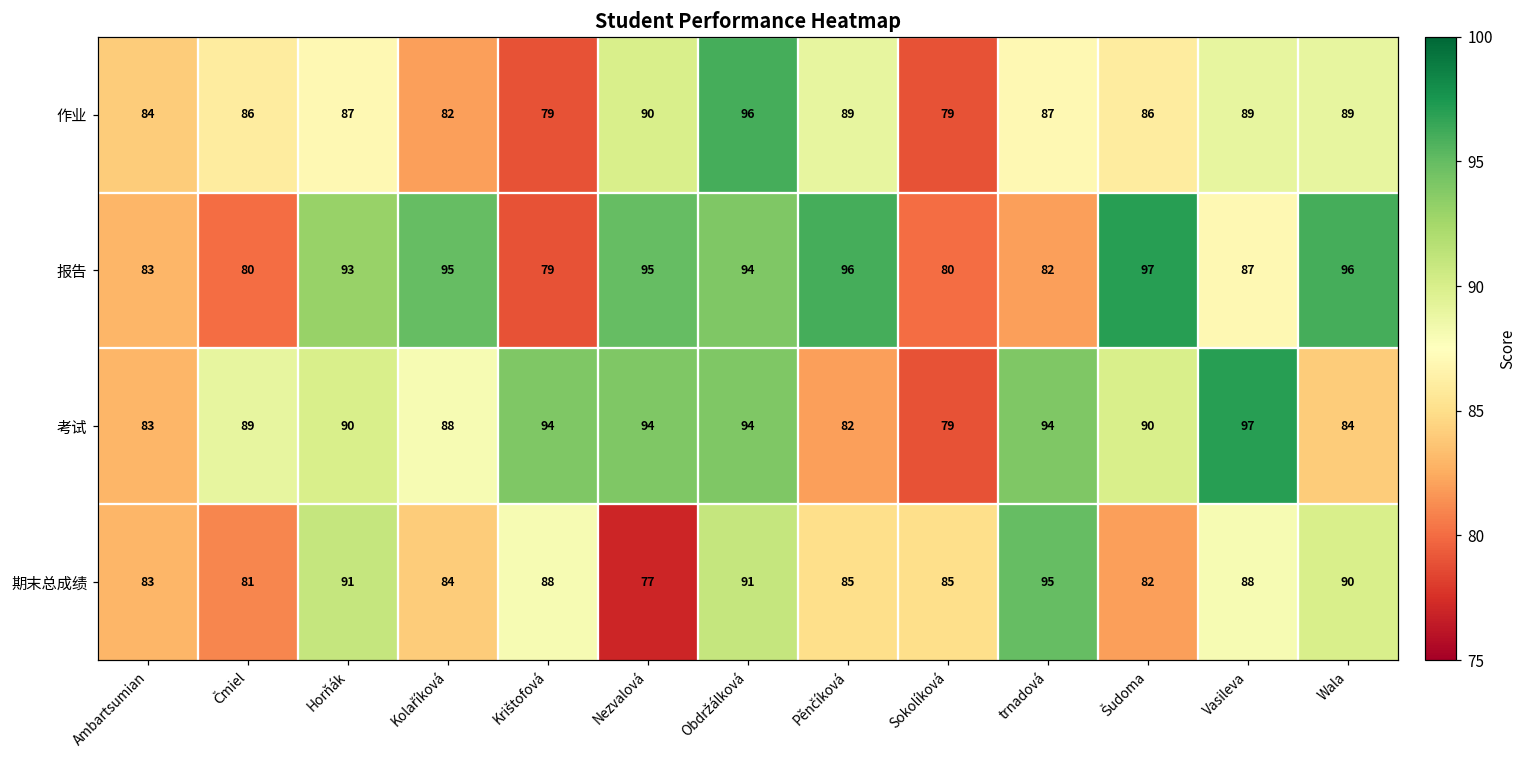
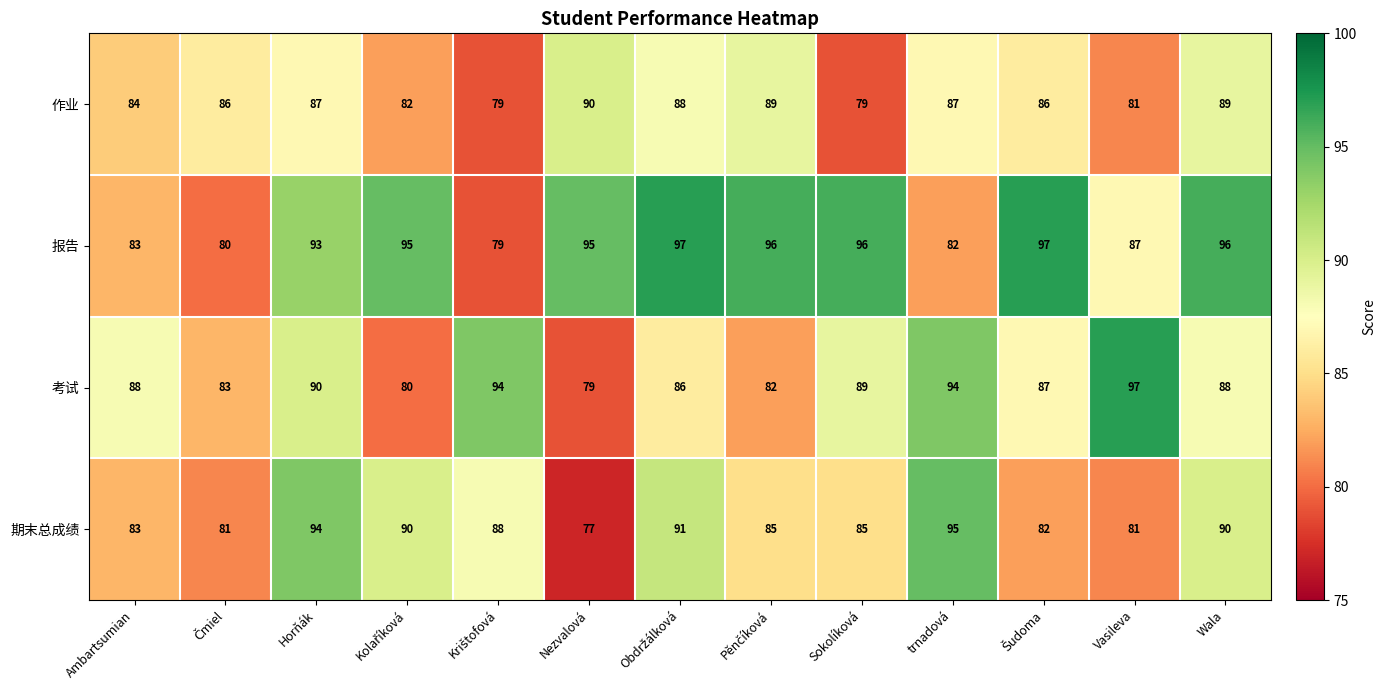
作业, Obdržálková: 96 -> 88
作业, Vasileva: 89 -> 81
报告, Obdržálková: 94 -> 97
报告, Sokolíková: 80 -> 96
考试, Ambartsumian: 83 -> 88
考试, Čmiel: 89 -> 83
考试, Kolaříková: 88 -> 80
考试, Nezvalová: 94 -> 79
考试, Obdržálková: 94 -> 86
考试, Sokolíková: 79 -> 89
考试, Šudoma: 90 -> 87
考试, Wala: 84 -> 88
期末总成绩, Horňák: 91 -> 94
期末总成绩, Kolaříková: 84 -> 90
期末总成绩, Vasileva: 88 -> 81
